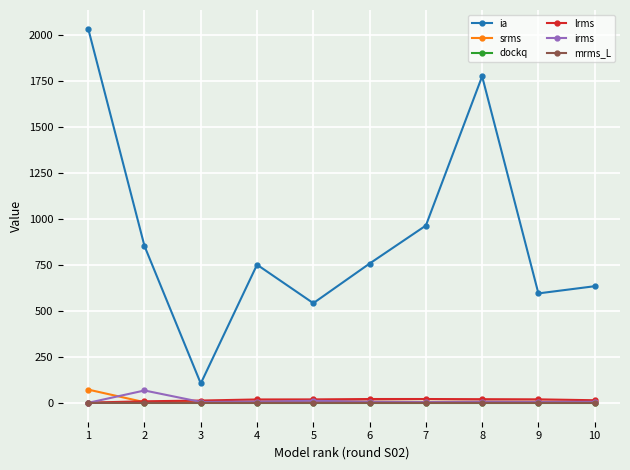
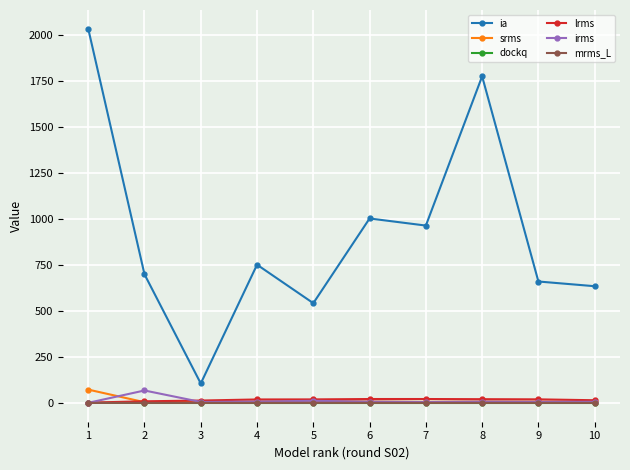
ia, 2: 850 -> 700
ia, 6: 760 -> 1000
ia, 9: 600 -> 660
